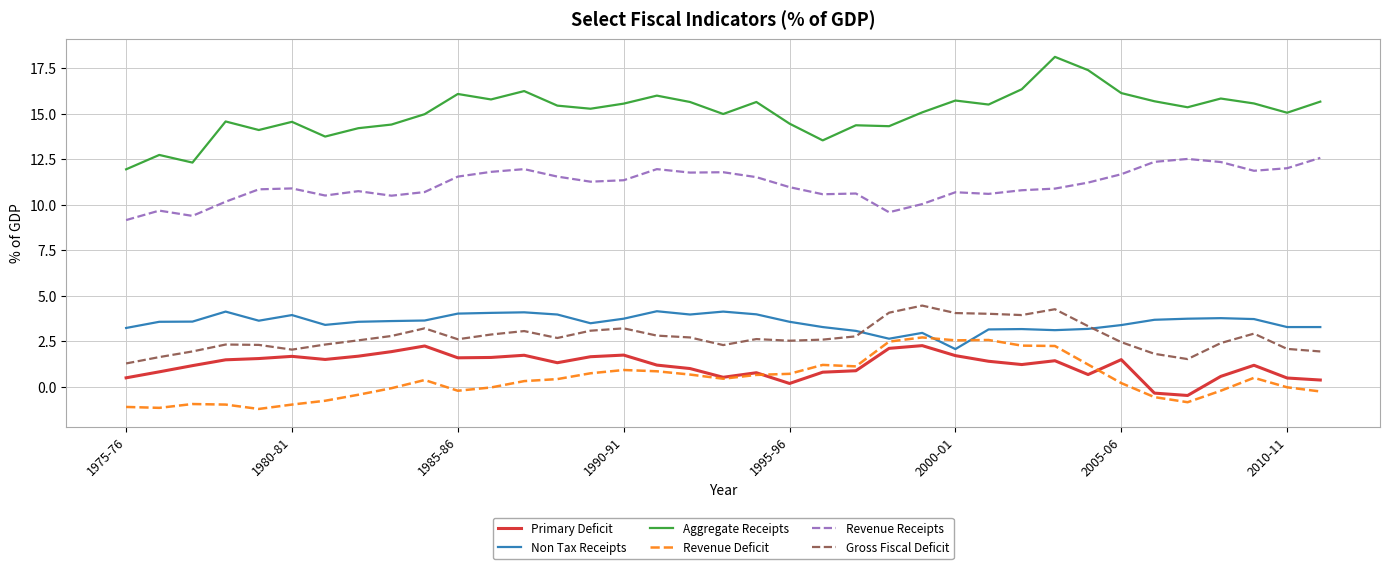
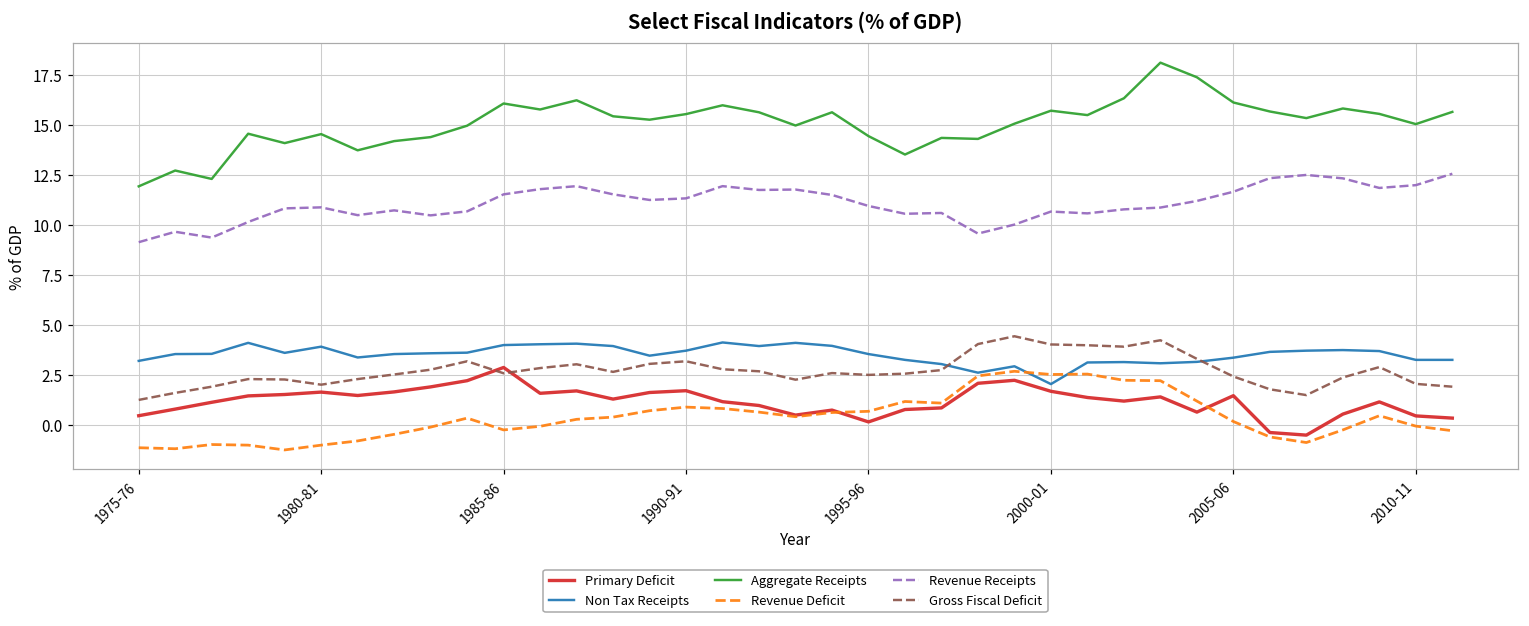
Primary Deficit, 1985-86: 1.6 -> 2.9
